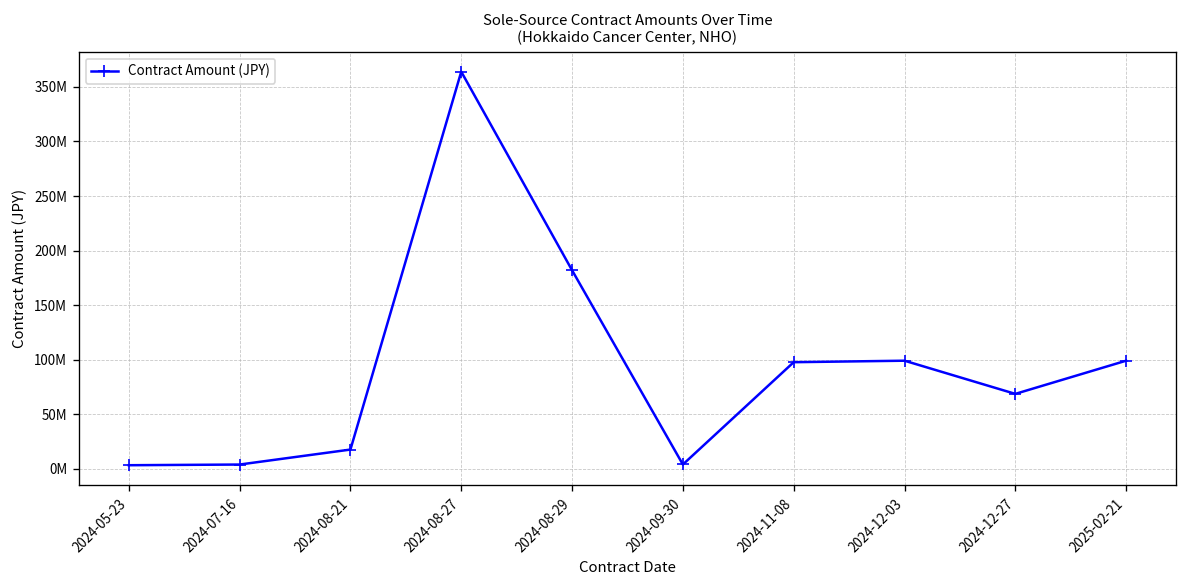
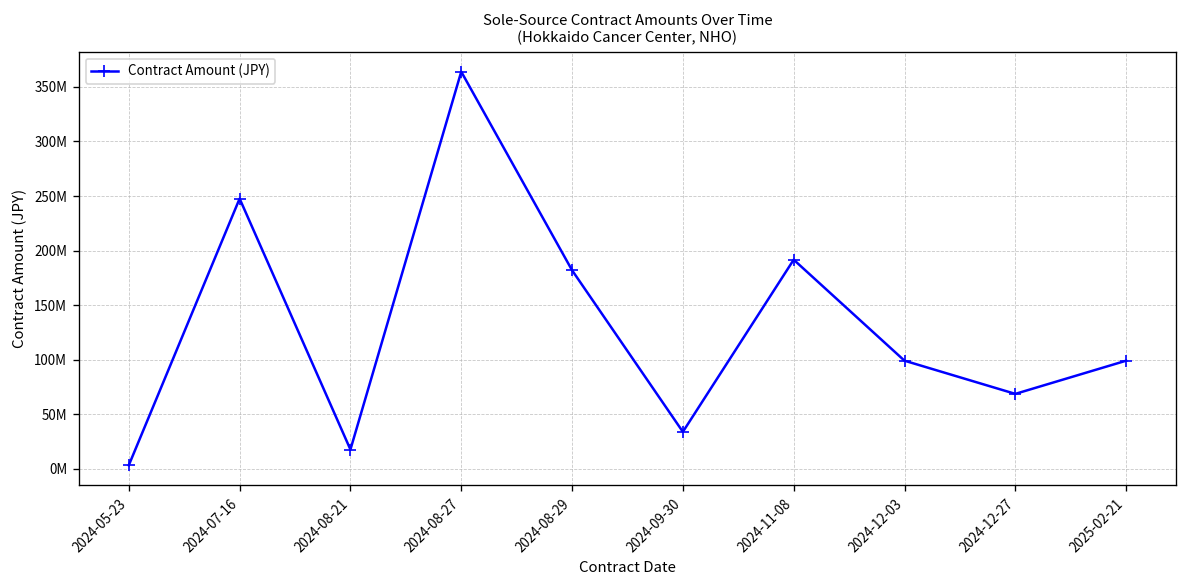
2024-07-16: 0 -> 250000000
2024-09-30: 0 -> 30000000
2024-11-08: 100000000 -> 190000000
